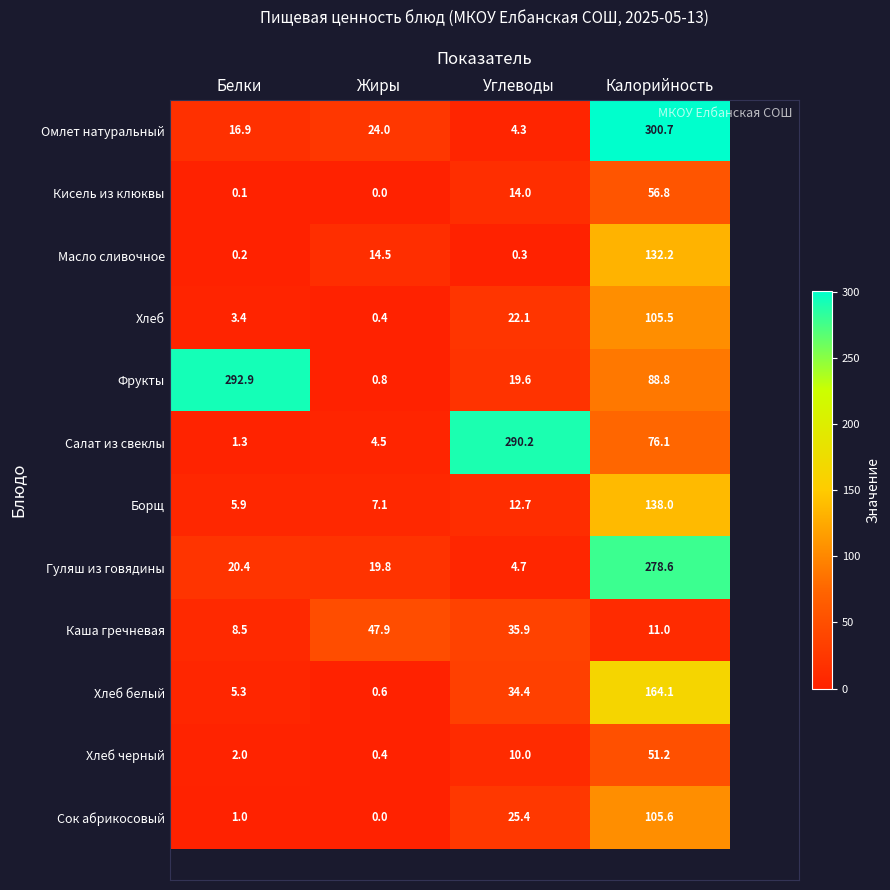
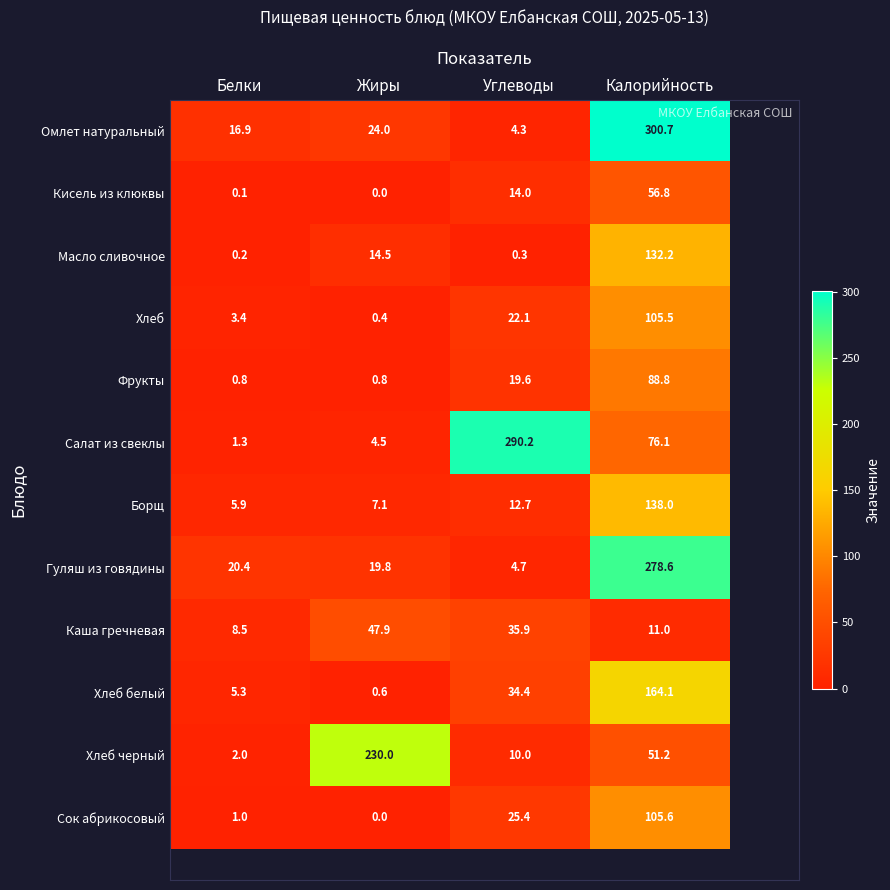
Фрукты, Белки: 292.9 -> 0.8
Хлеб черный, Жиры: 0.4 -> 230.0
